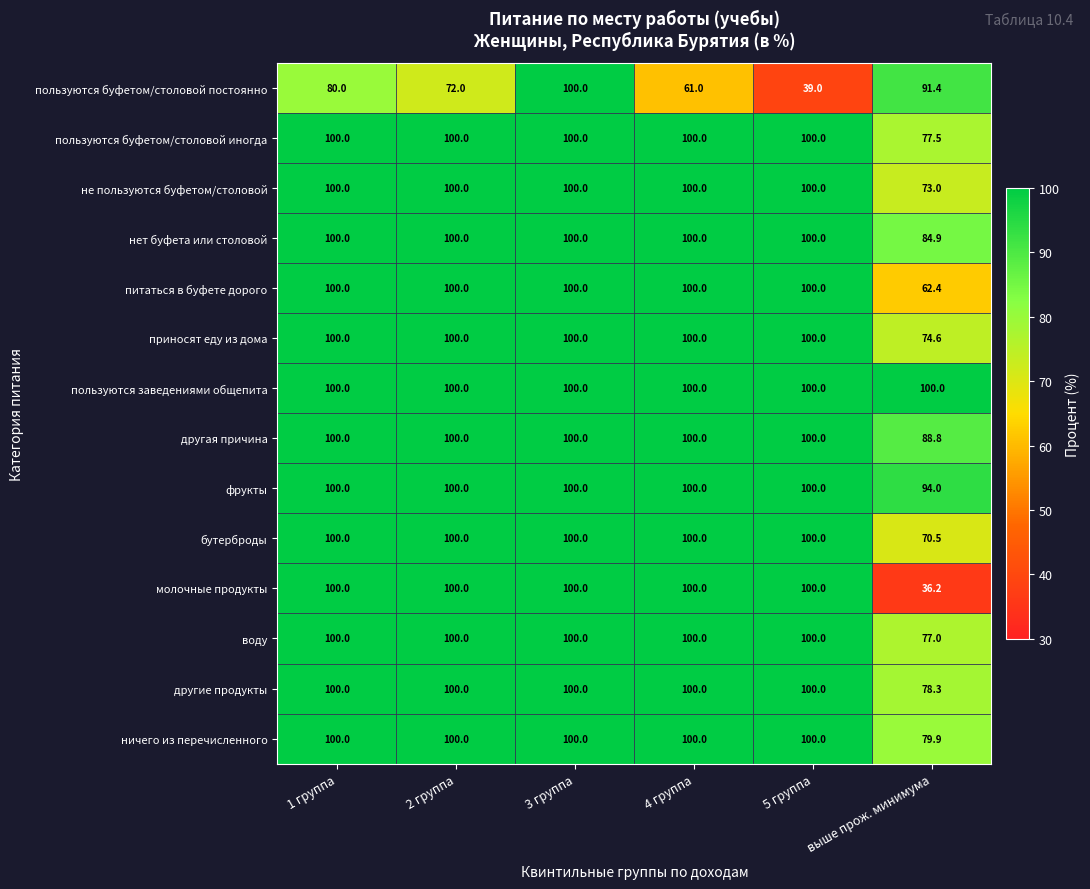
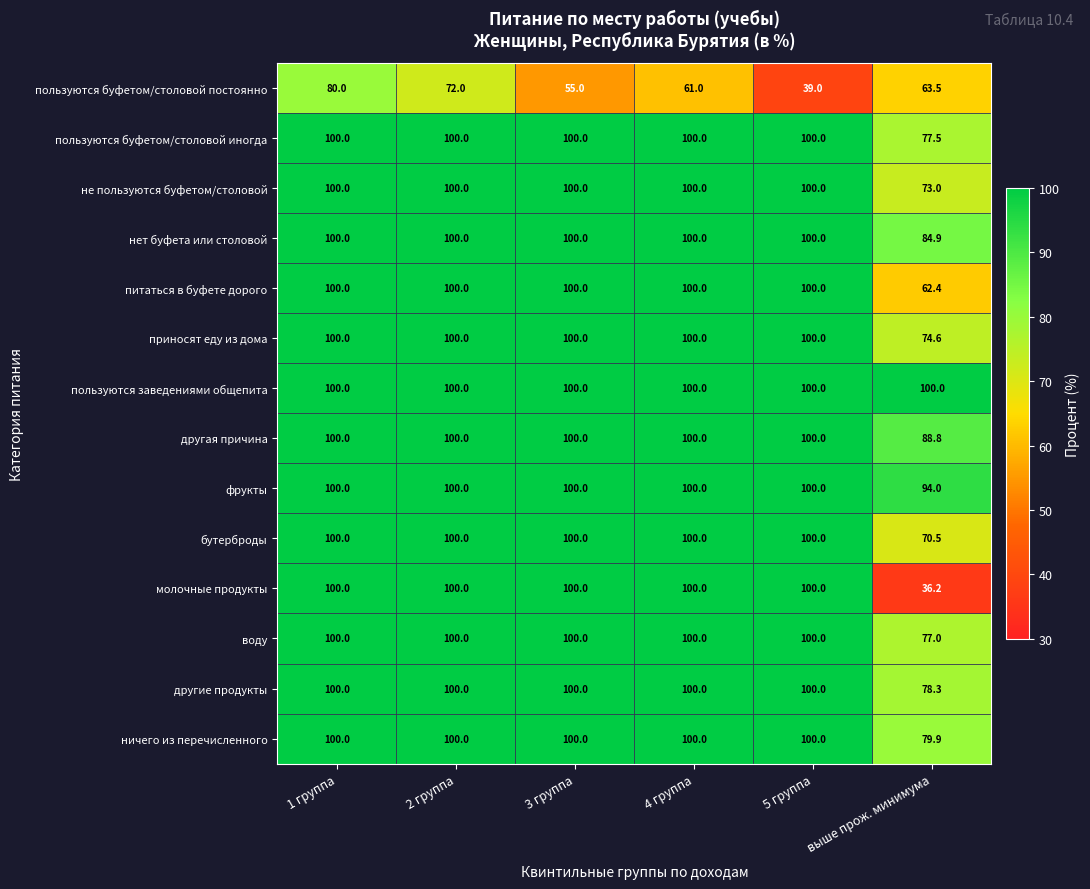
пользуются буфетом/столовой постоянно, 3 группа: 100.0 -> 55.0
пользуются буфетом/столовой постоянно, выше прож. минимума: 91.4 -> 63.5
